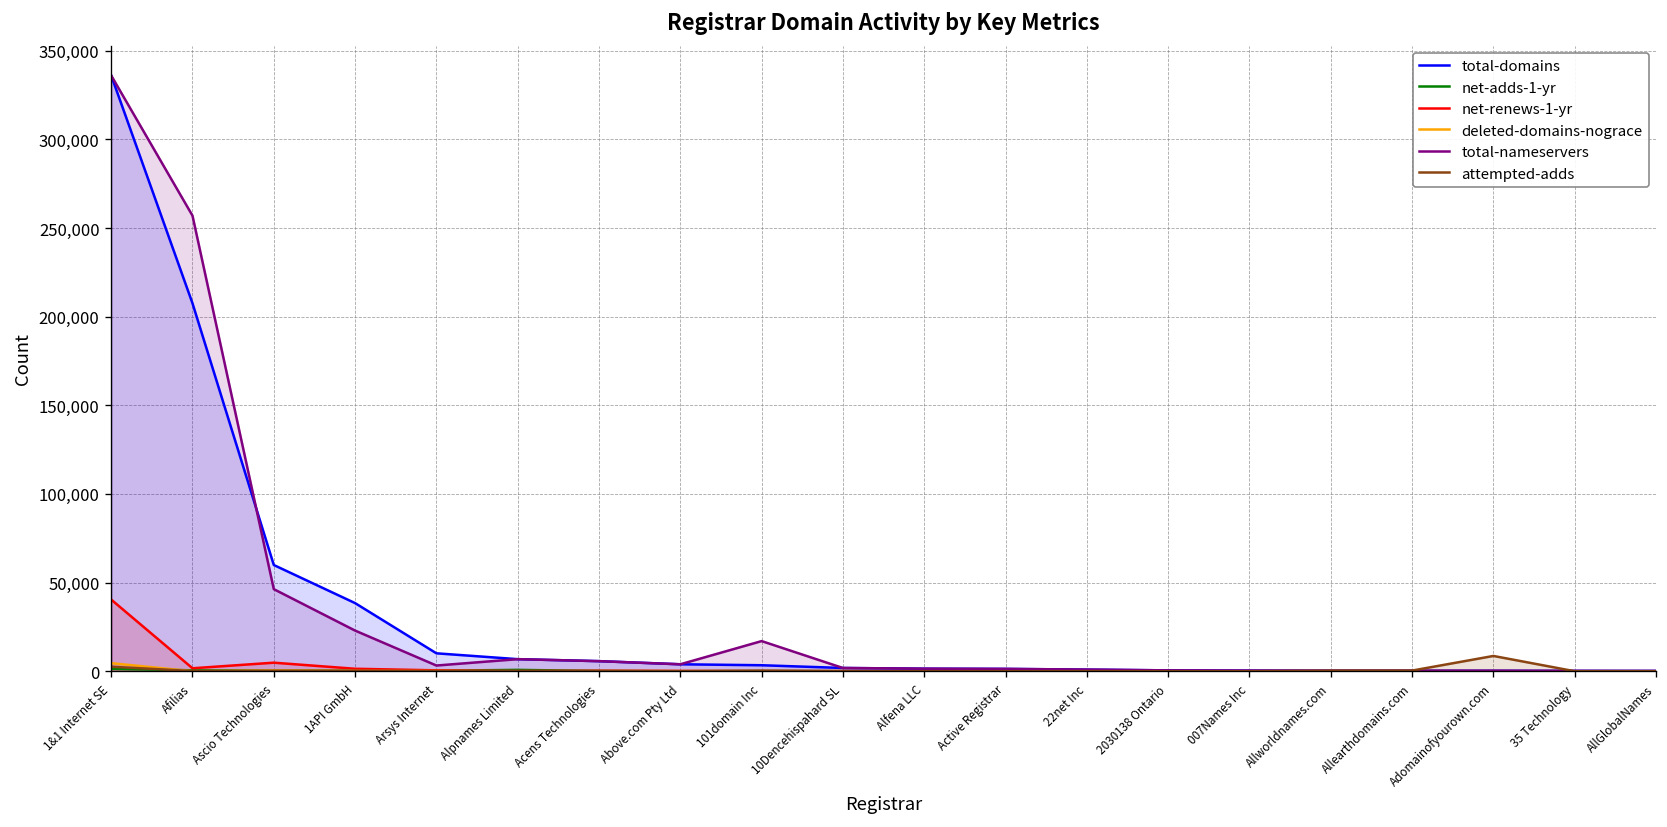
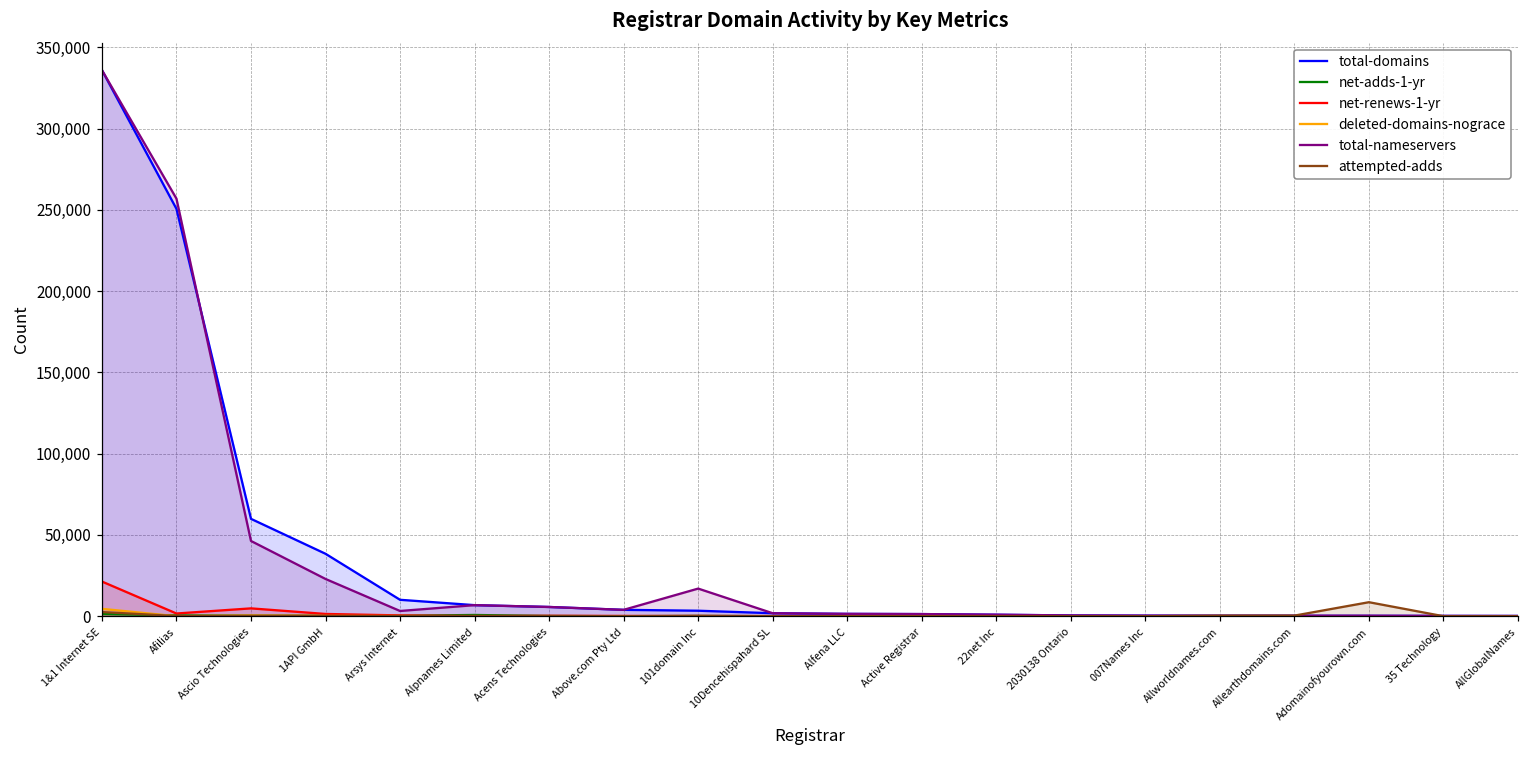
net-renews-1-yr, 1&1 Internet SE: 40,000 -> 21,000
total-domains, Afilias: 208,000 -> 251,000
